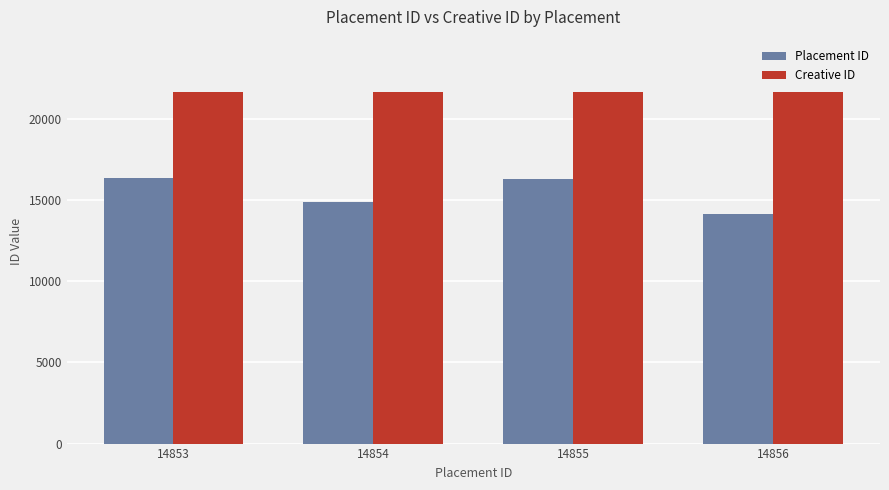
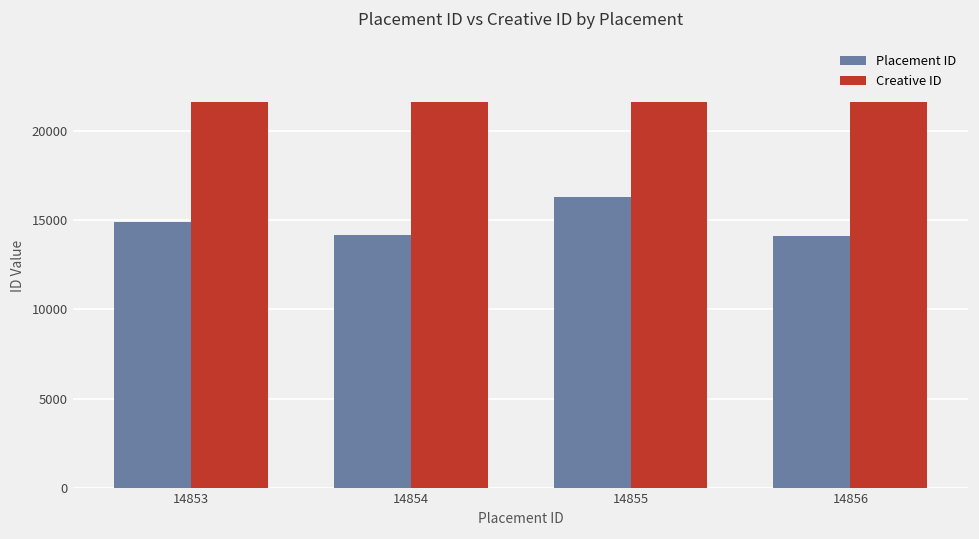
Placement ID, 14853: 16400 -> 14900
Placement ID, 14854: 14900 -> 14200
